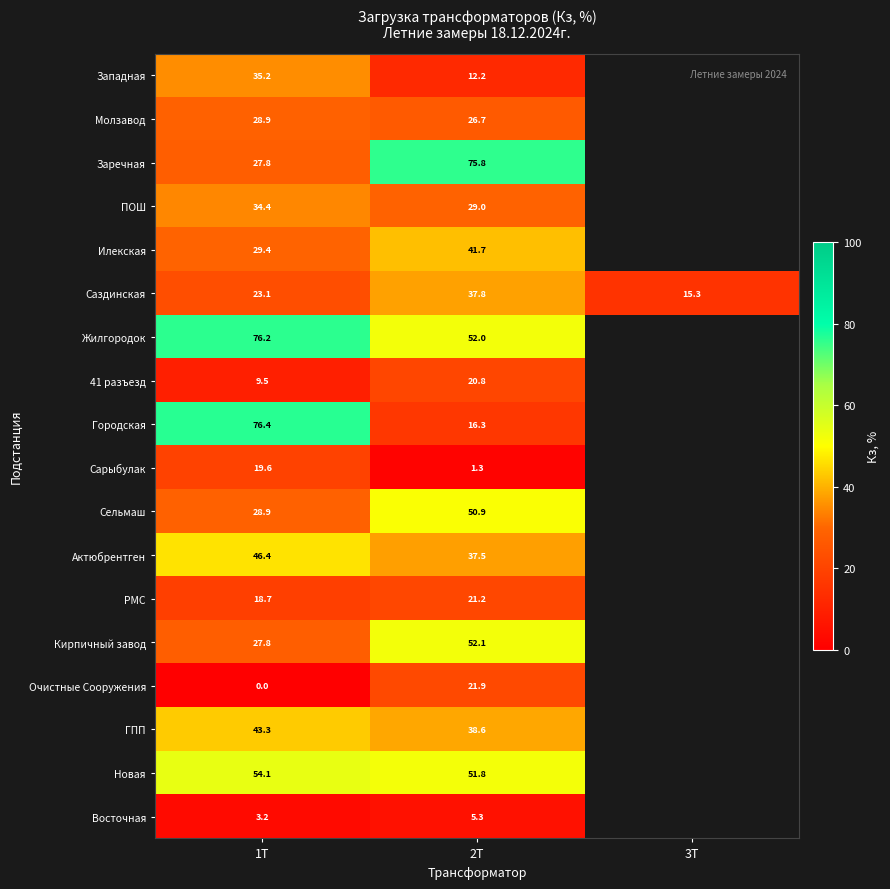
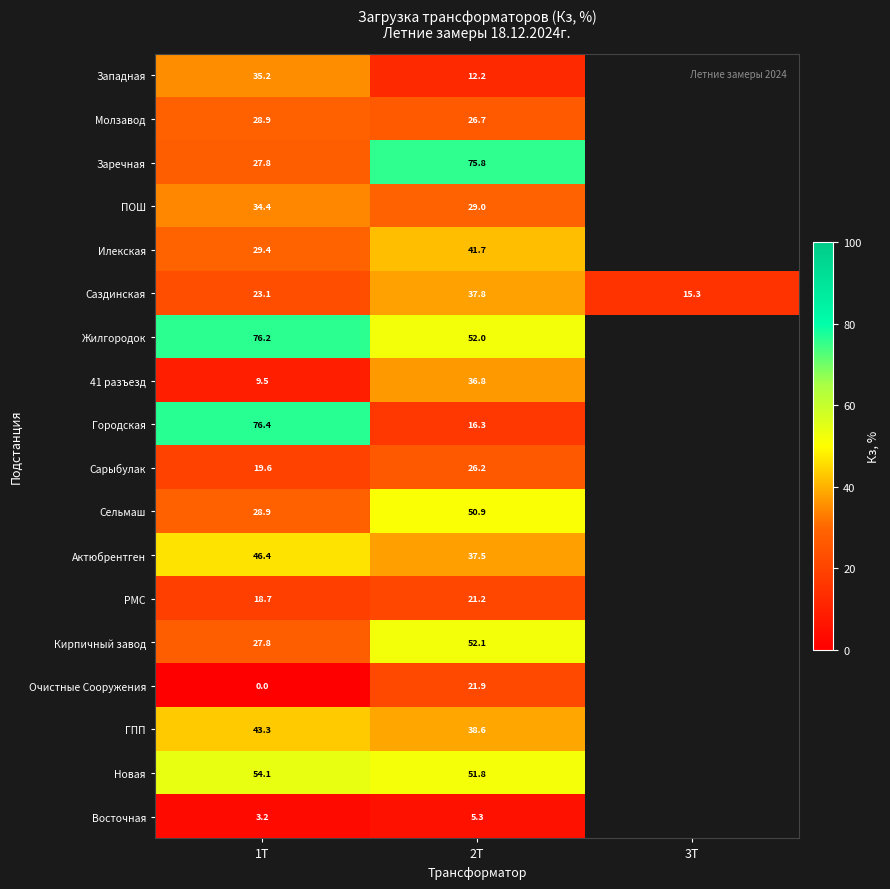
41 разъезд, 2Т: 20.8 -> 36.8
Сарыбулак, 2Т: 1.3 -> 26.2
